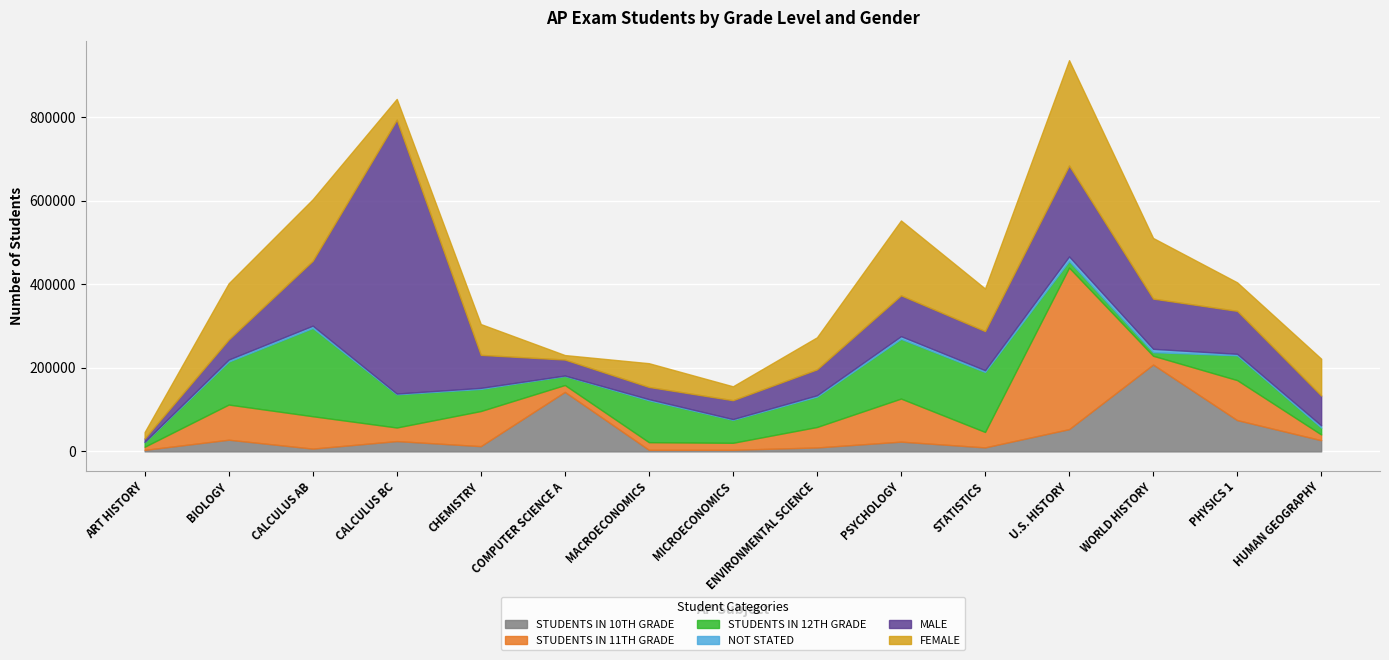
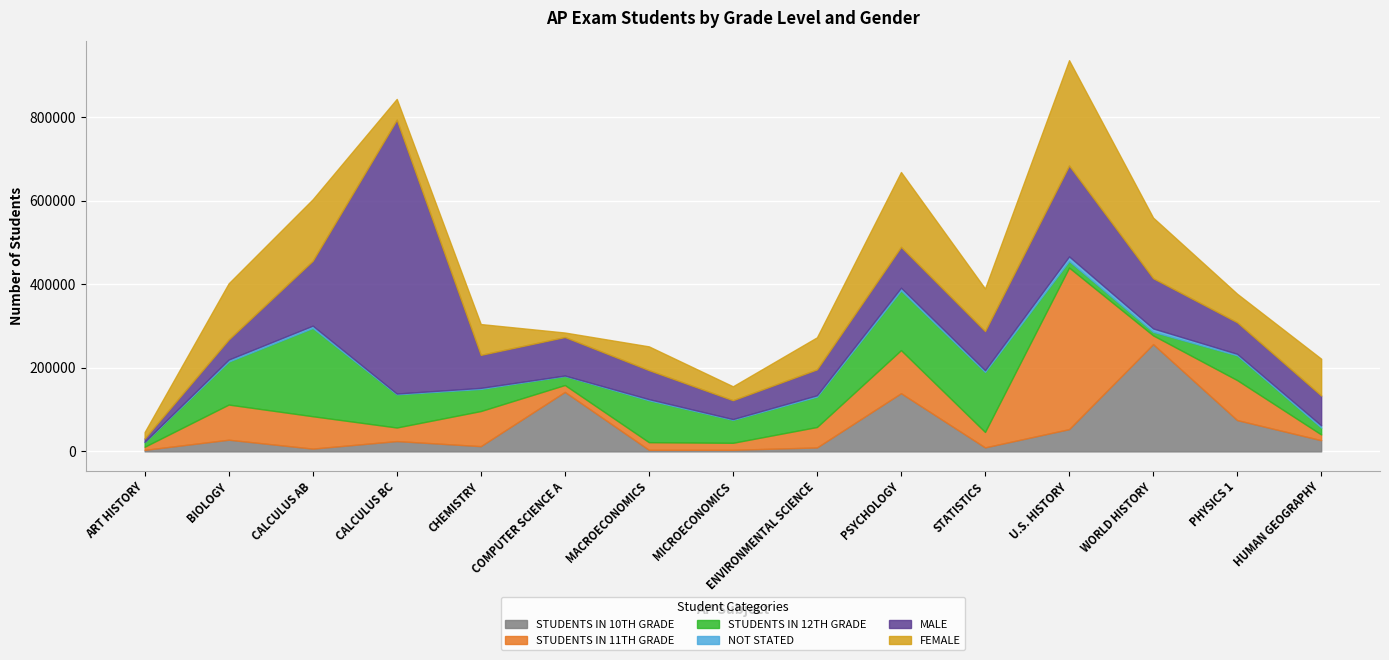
MALE, COMPUTER SCIENCE A: 40000 -> 90000
MALE, MACROECONOMICS: 30000 -> 70000
STUDENTS IN 10TH GRADE, PSYCHOLOGY: 20000 -> 140000
STUDENTS IN 10TH GRADE, WORLD HISTORY: 210000 -> 260000
MALE, PHYSICS 1: 100000 -> 80000
